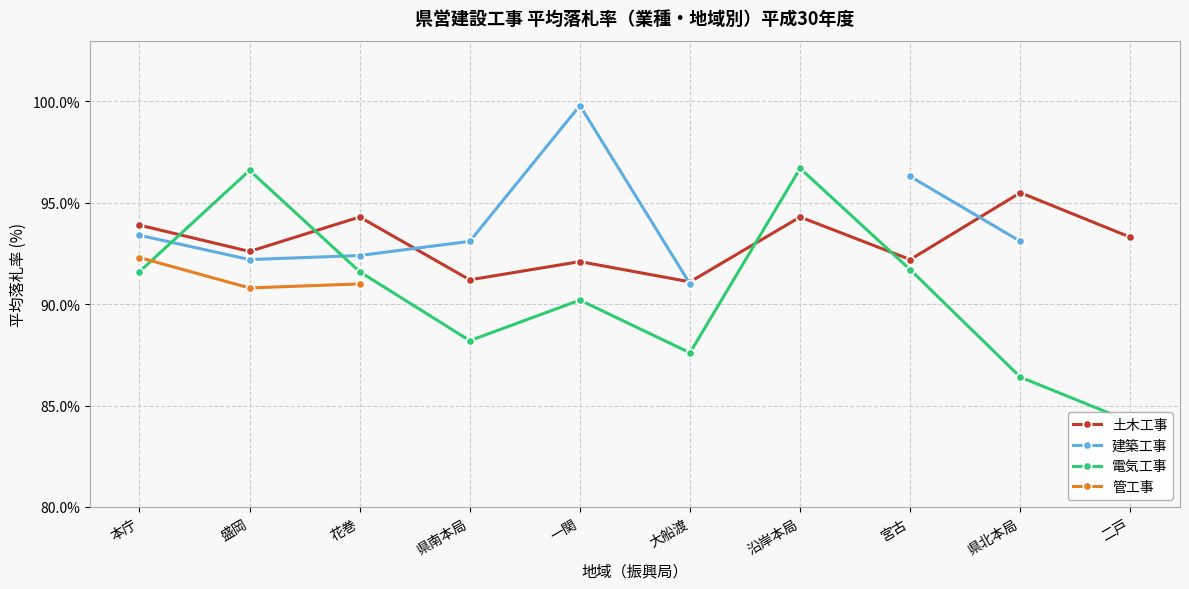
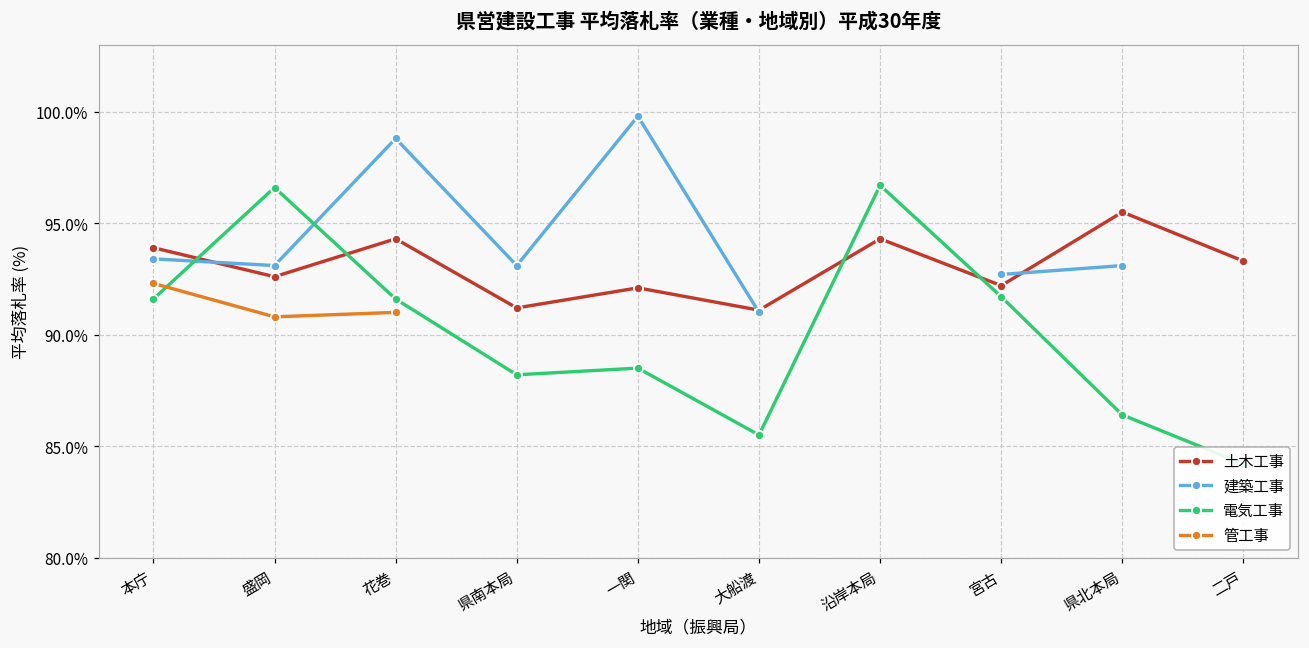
建築工事, 盛岡: 92.2% -> 93.1%
建築工事, 花巻: 92.4% -> 98.8%
電気工事, 一関: 90.2% -> 88.5%
電気工事, 大船渡: 87.6% -> 85.5%
建築工事, 宮古: 96.3% -> 92.7%
